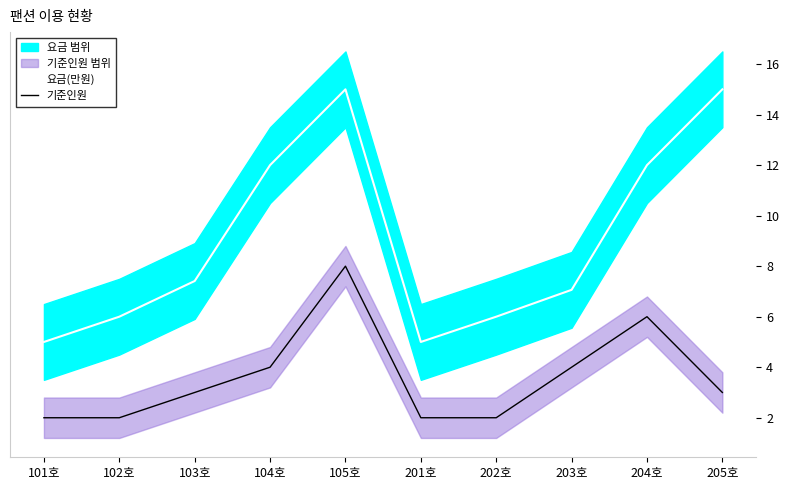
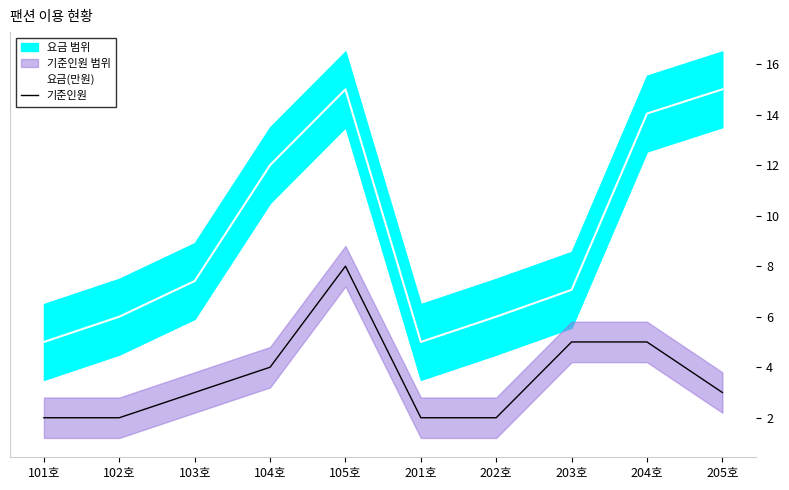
기준인원, 203호: 4 -> 5
요금(만원), 204호: 12.0 -> 14.0
기준인원, 204호: 6 -> 5
